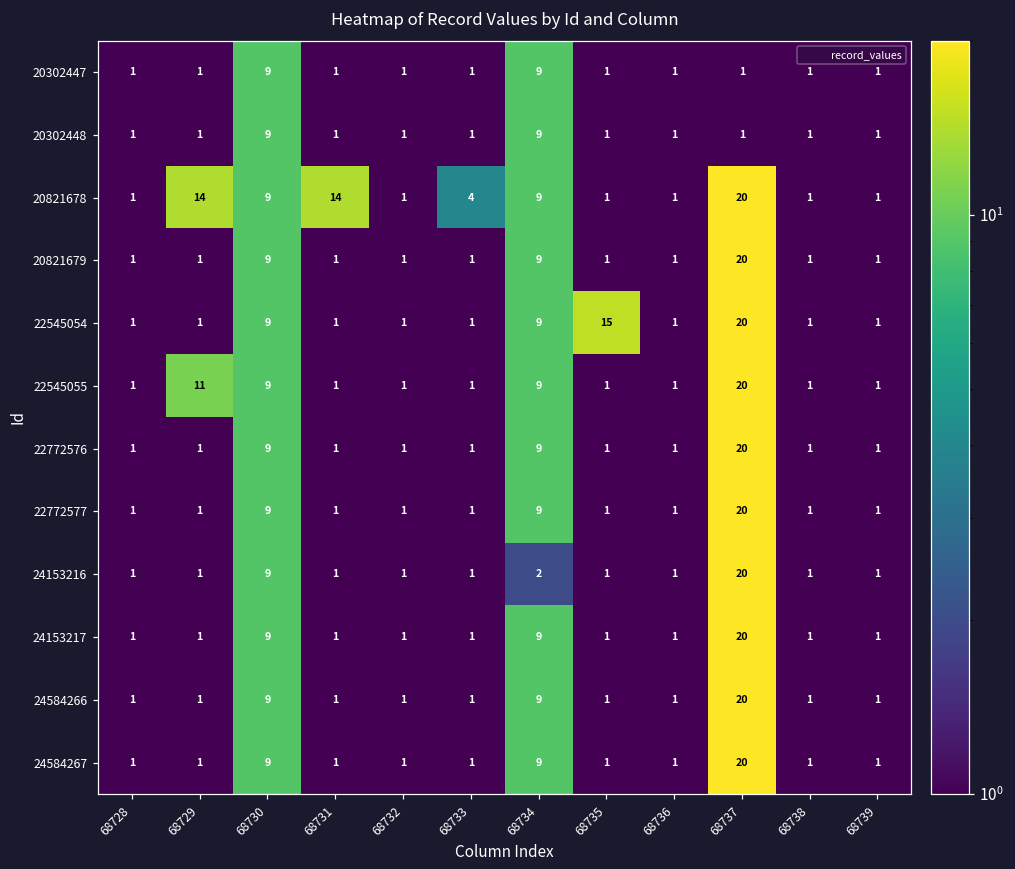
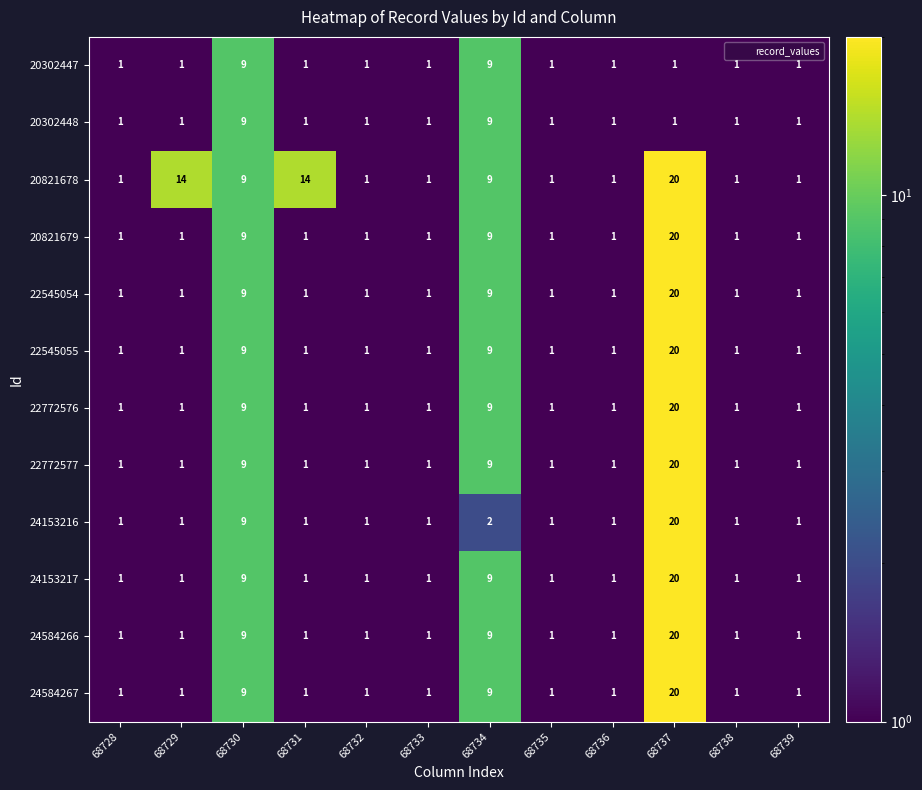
20821678, 68733: 4 -> 1
22545054, 68735: 15 -> 1
22545055, 68729: 11 -> 1
